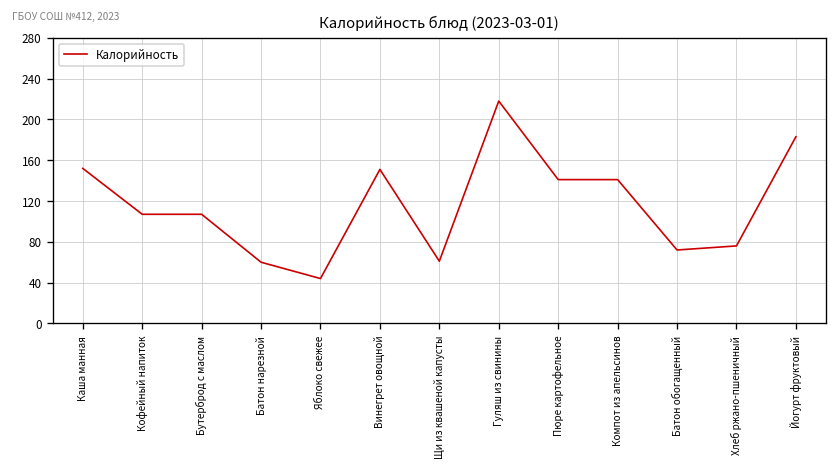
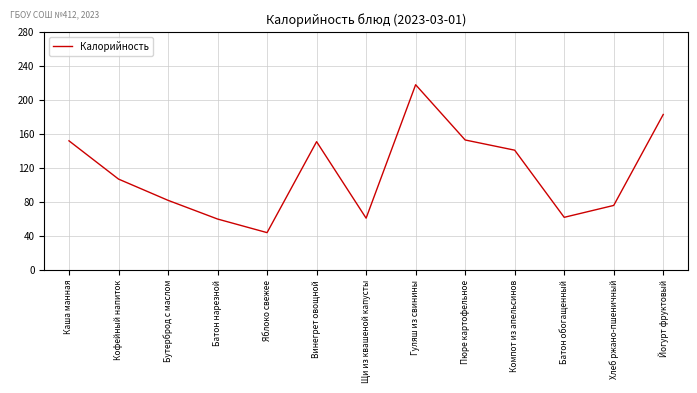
Бутерброд с маслом: 110 -> 80
Пюре картофельное: 140 -> 150
Батон обогащенный: 70 -> 60
